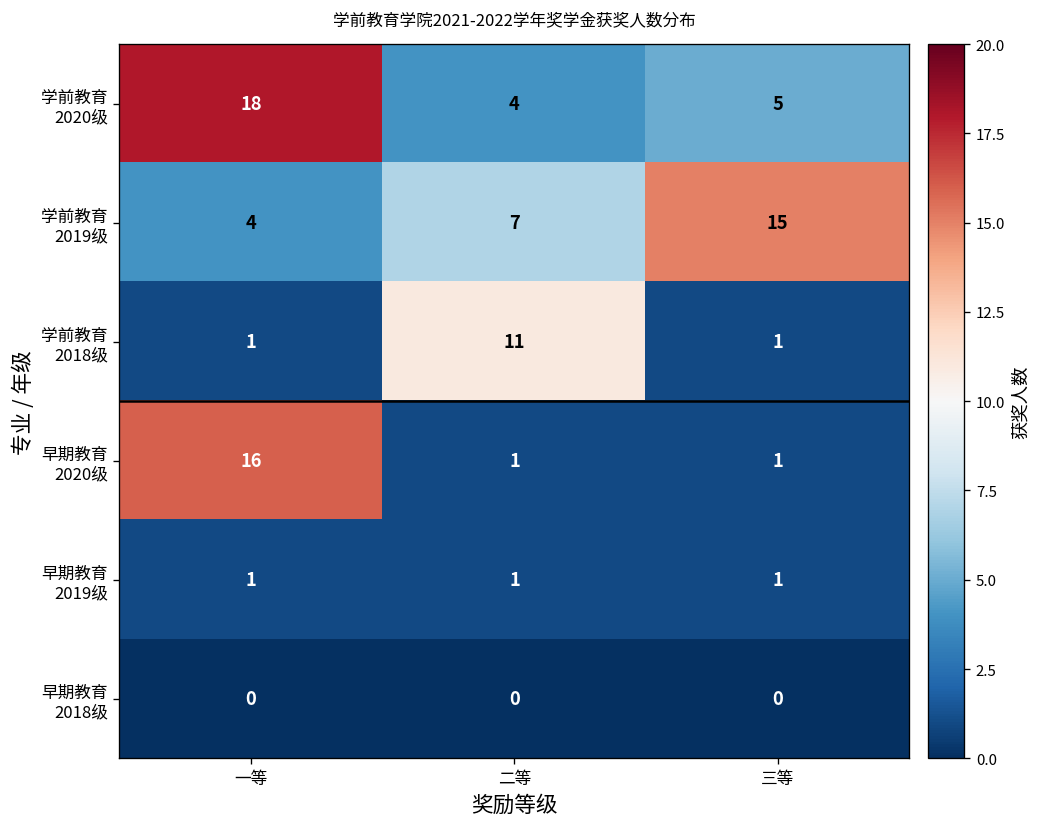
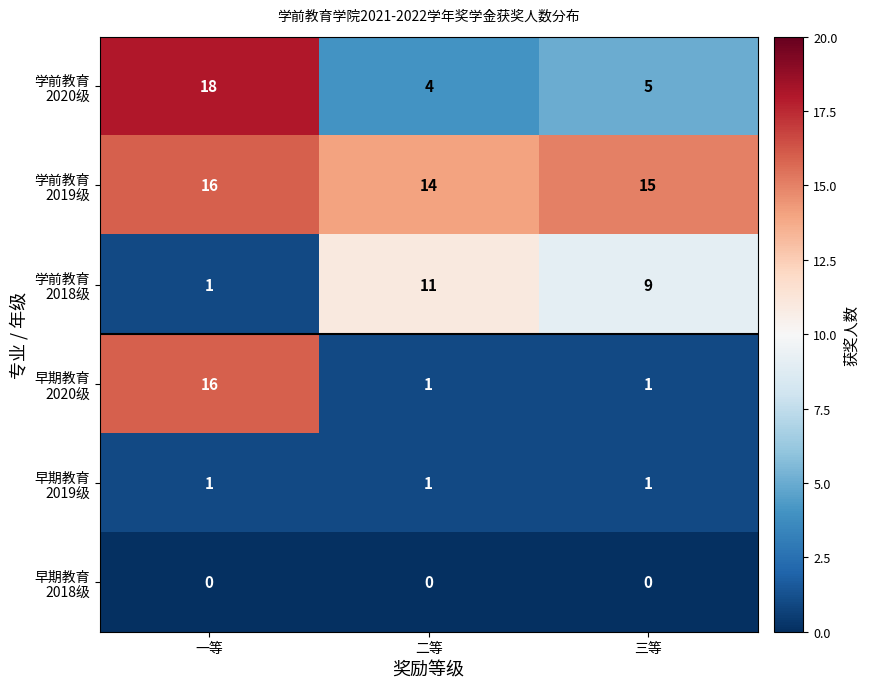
学前教育 2019级, 一等: 4 -> 16
学前教育 2019级, 二等: 7 -> 14
学前教育 2018级, 三等: 1 -> 9
